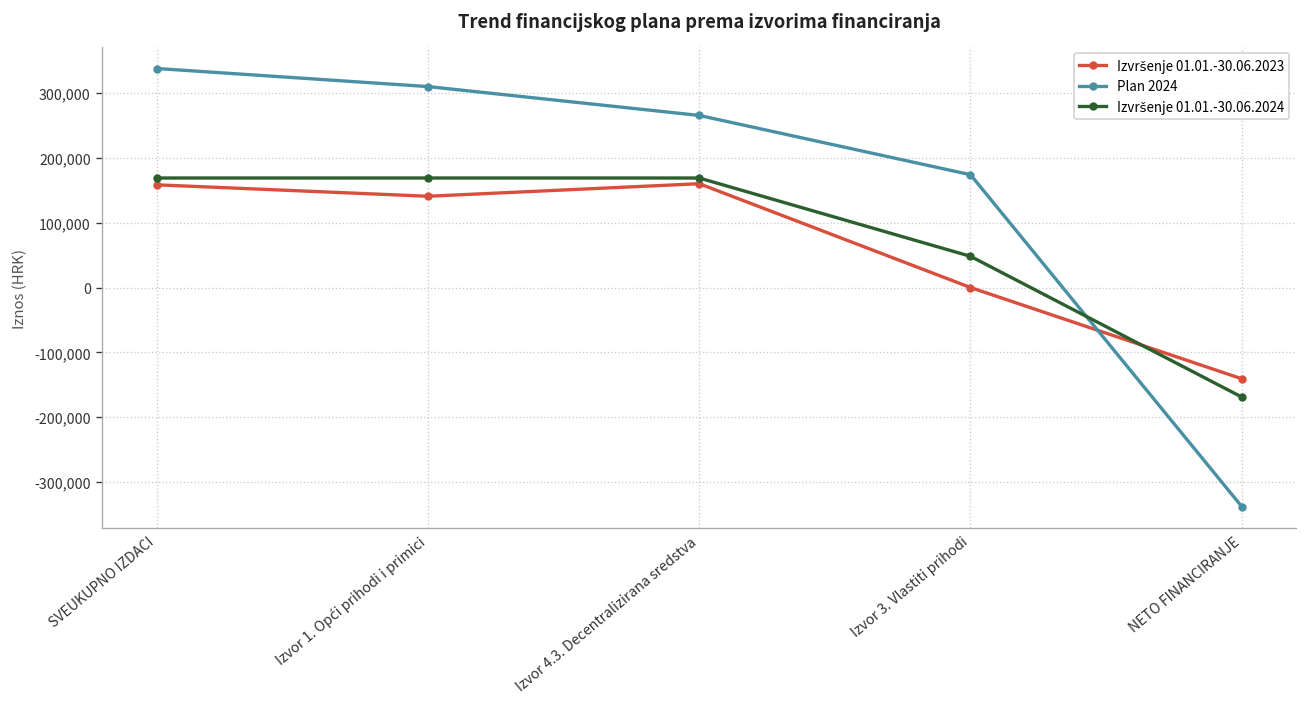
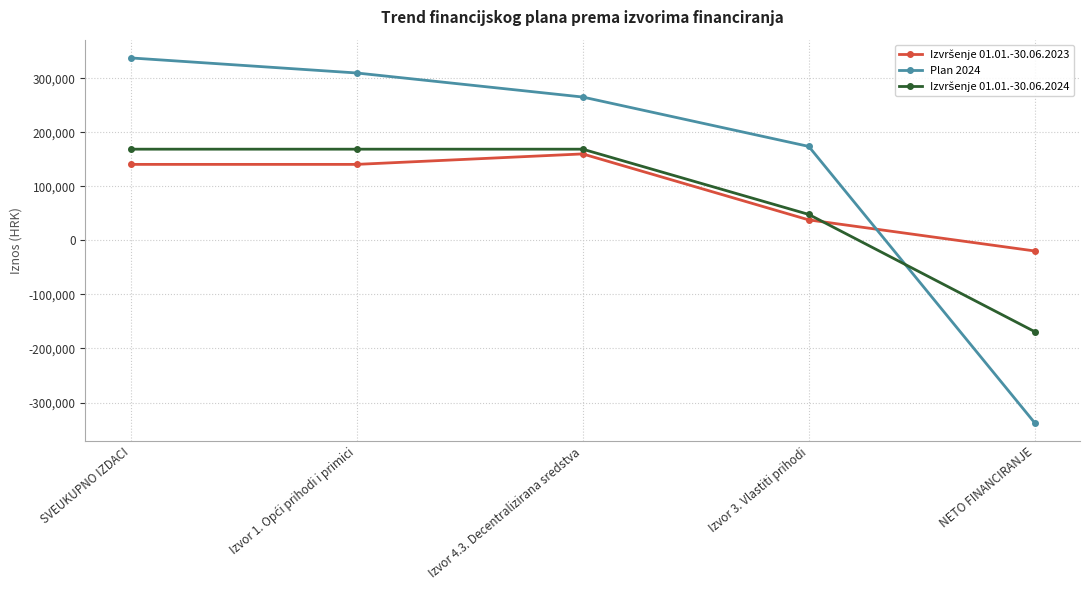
Izvršenje 01.01.-30.06.2023, SVEUKUPNO IZDACI: 160,000 -> 140,000
Izvršenje 01.01.-30.06.2023, Izvor 3. Vlastiti prihodi: 0 -> 40,000
Izvršenje 01.01.-30.06.2023, NETO FINANCIRANJE: -140,000 -> -20,000
